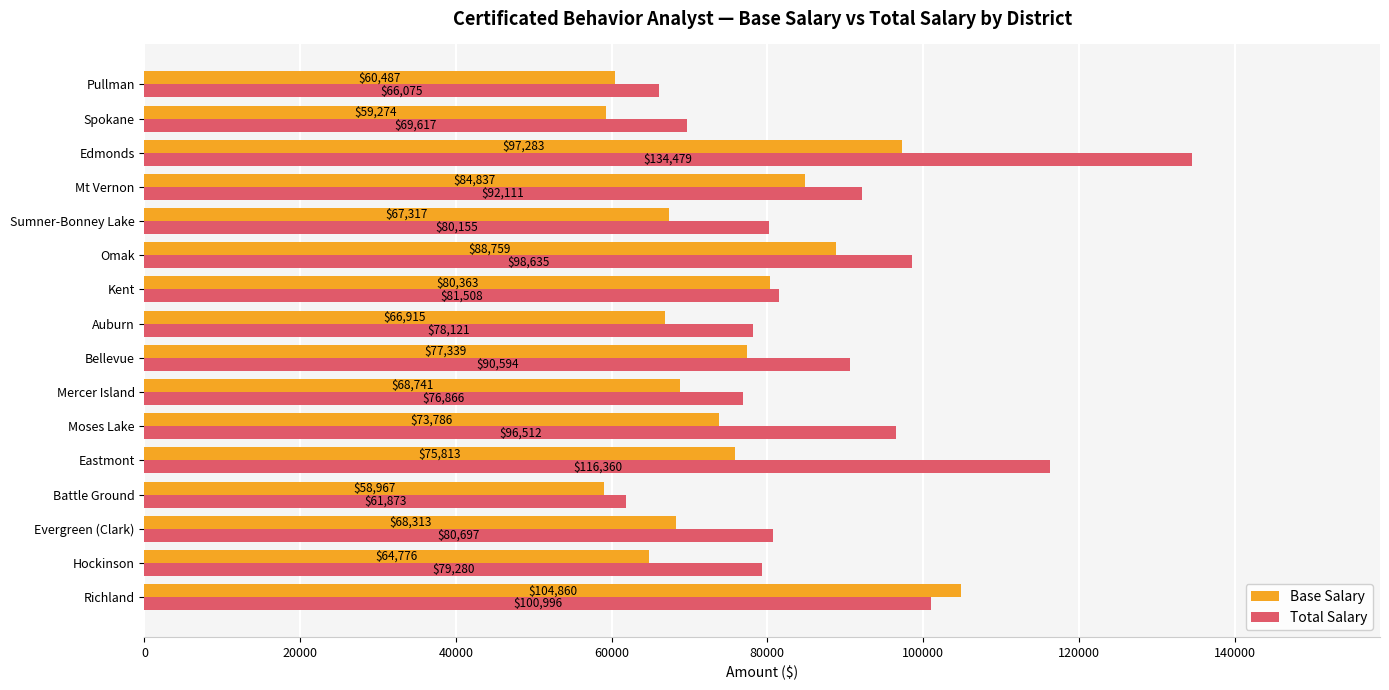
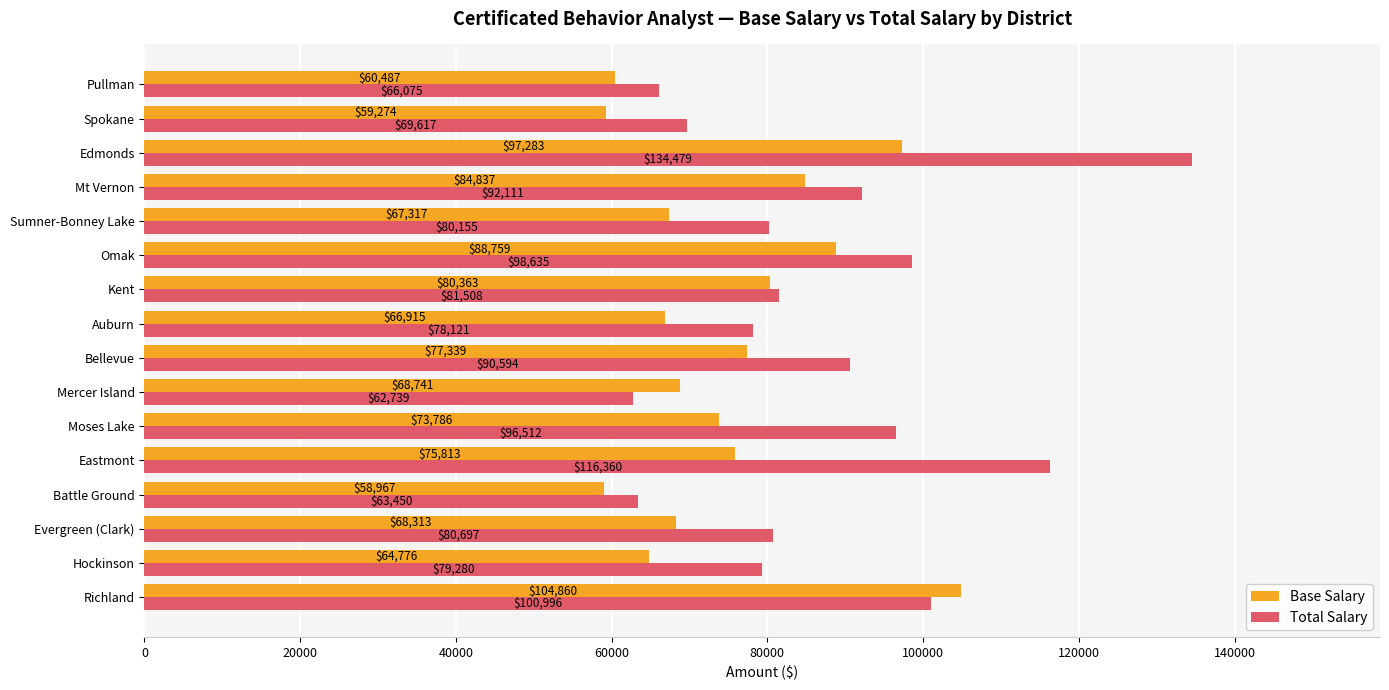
Total Salary, Mercer Island: $76,866 -> $62,739
Total Salary, Battle Ground: $61,873 -> $63,450
